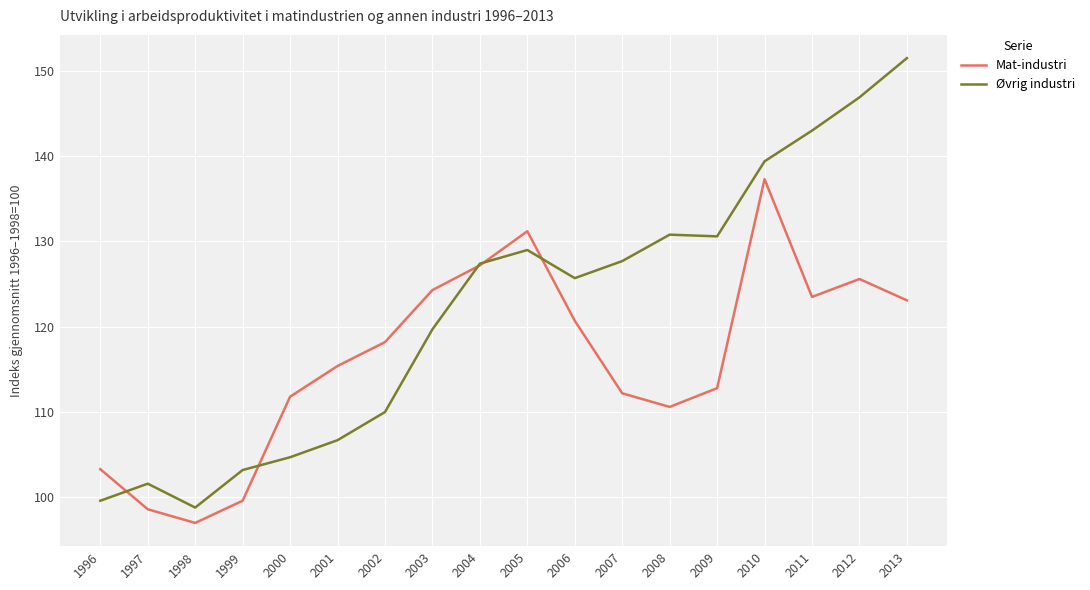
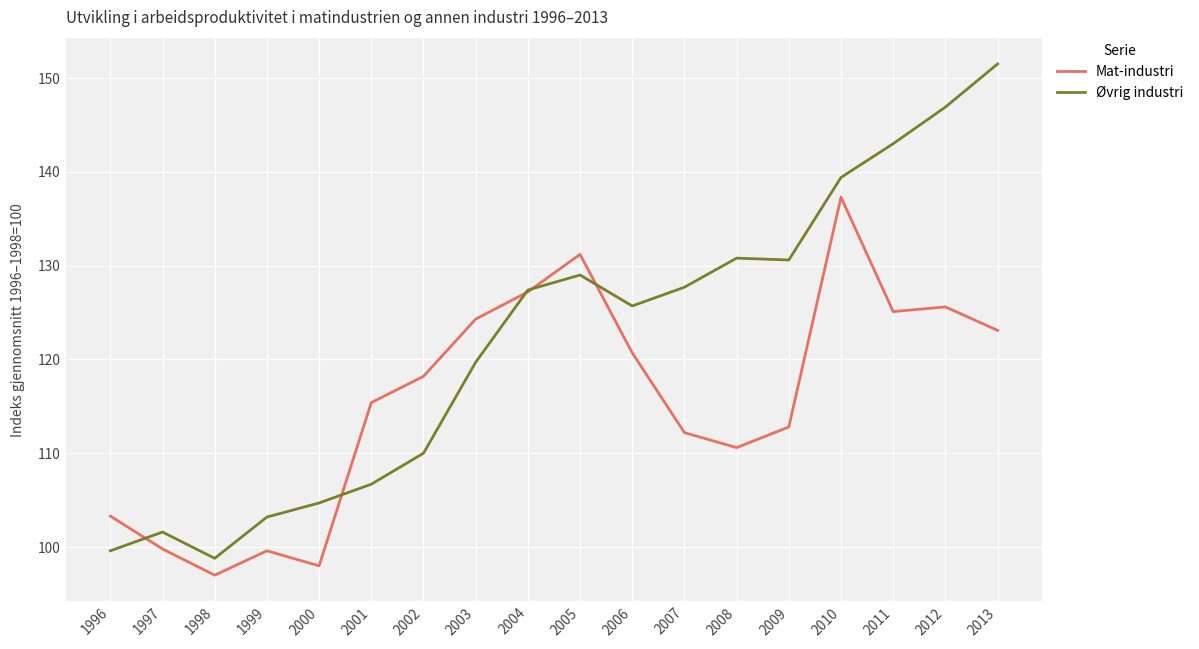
Mat-industri, 1997: 99 -> 100
Mat-industri, 2000: 112 -> 98
Mat-industri, 2011: 124 -> 125
